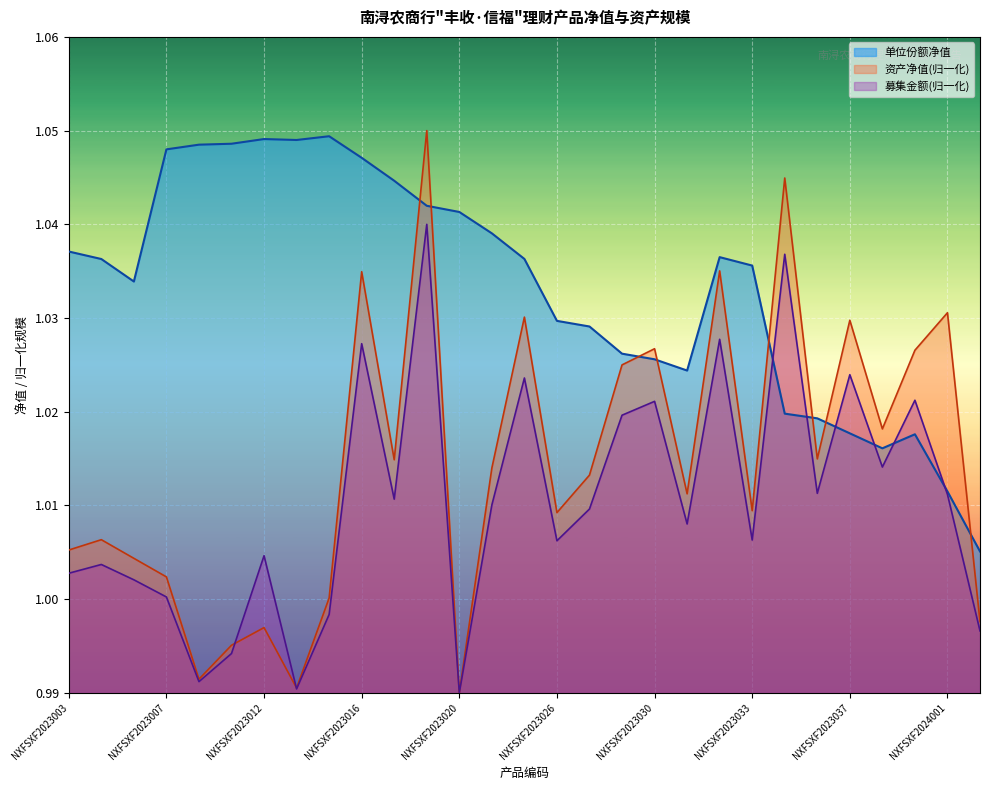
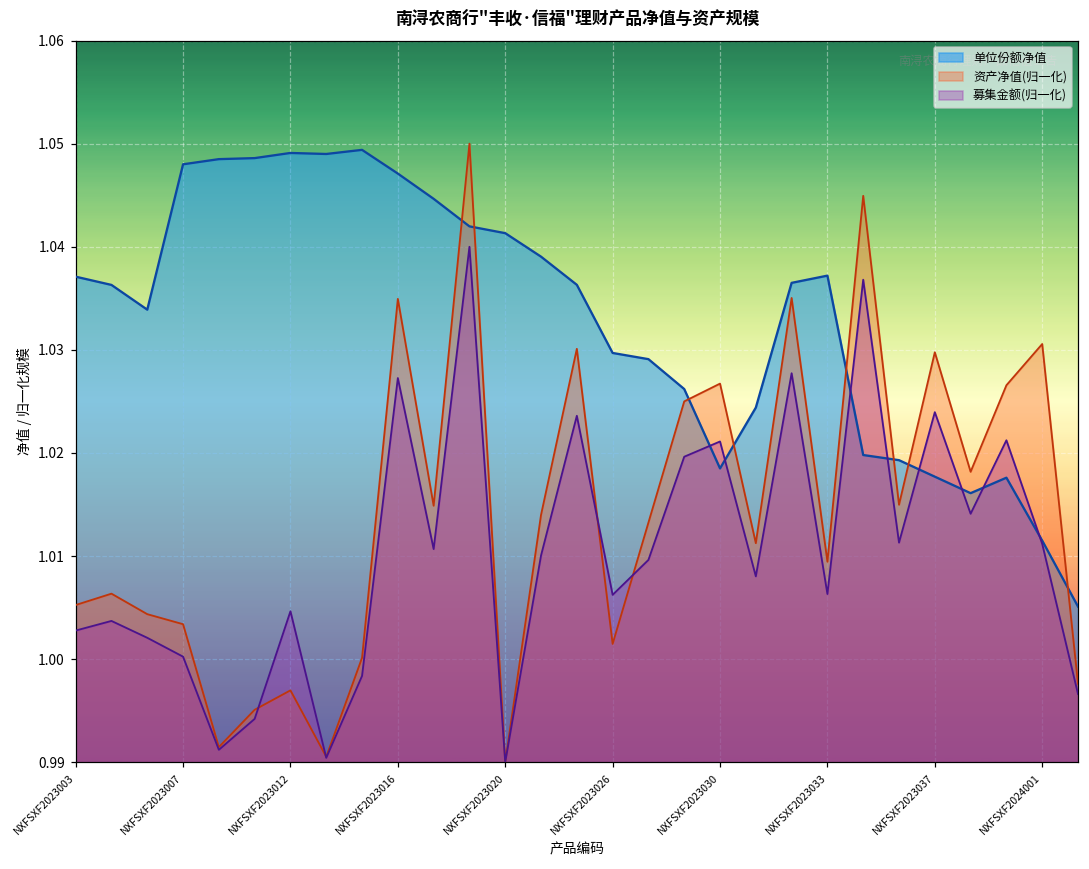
资产净值(归一化), NXFSXF2023007: 1.002 -> 1.003
资产净值(归一化), NXFSXF2023026: 1.009 -> 1.001
单位份额净值, NXFSXF2023030: 1.026 -> 1.019
单位份额净值, NXFSXF2023033: 1.036 -> 1.037
